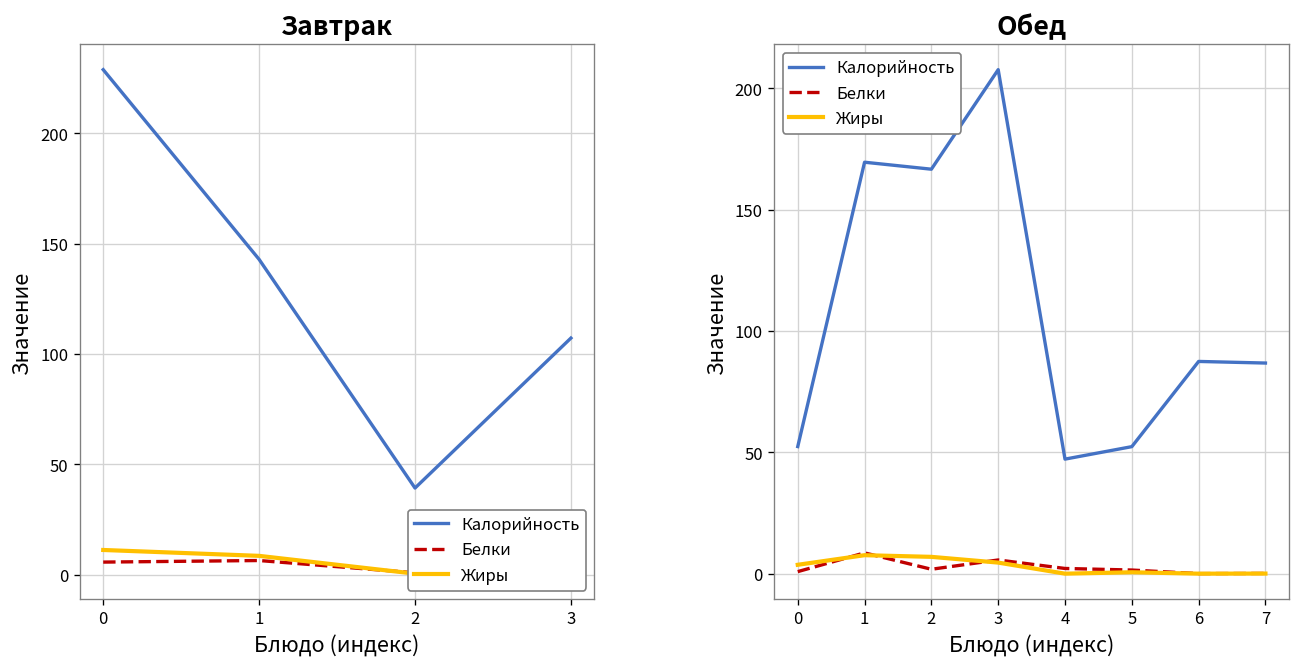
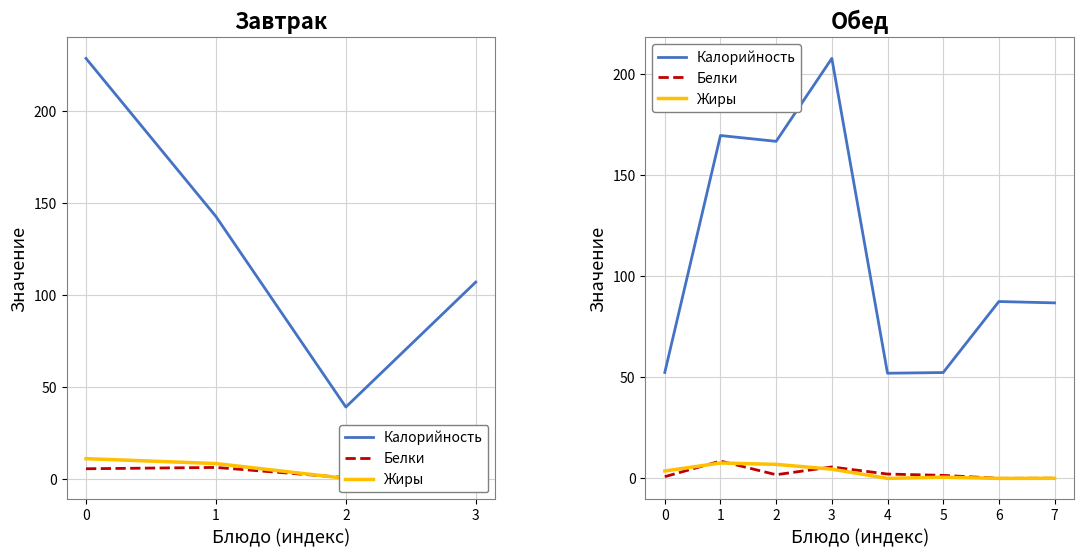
Обед, Калорийность, 4: 47 -> 52
